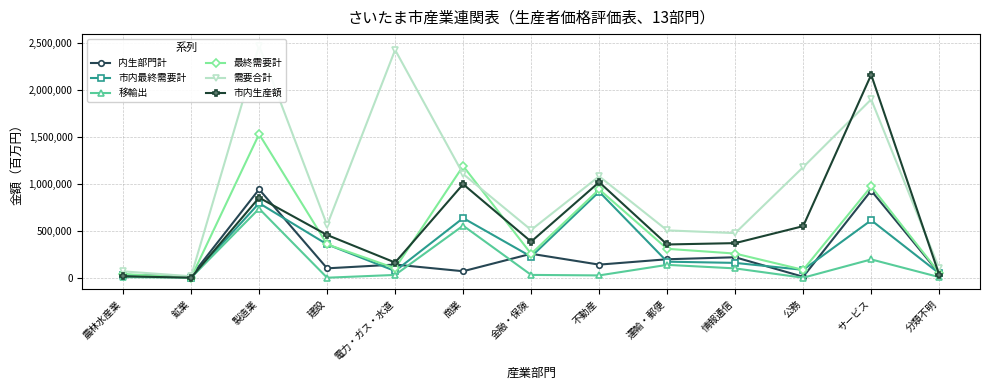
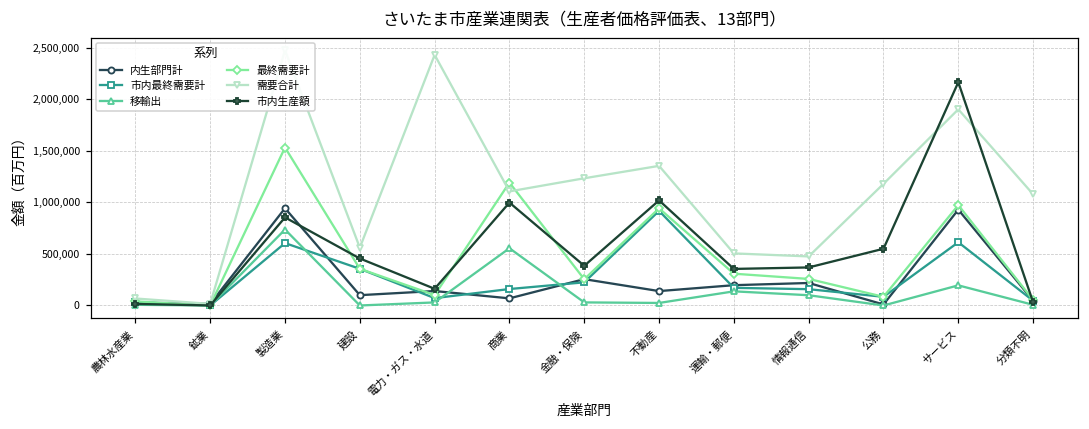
市内最終需要計, 製造業: 800,000 -> 600,000
市内最終需要計, 商業: 600,000 -> 200,000
需要合計, 金融・保険: 500,000 -> 1,200,000
需要合計, 不動産: 1,100,000 -> 1,400,000
需要合計, 分類不明: 100,000 -> 1,100,000
